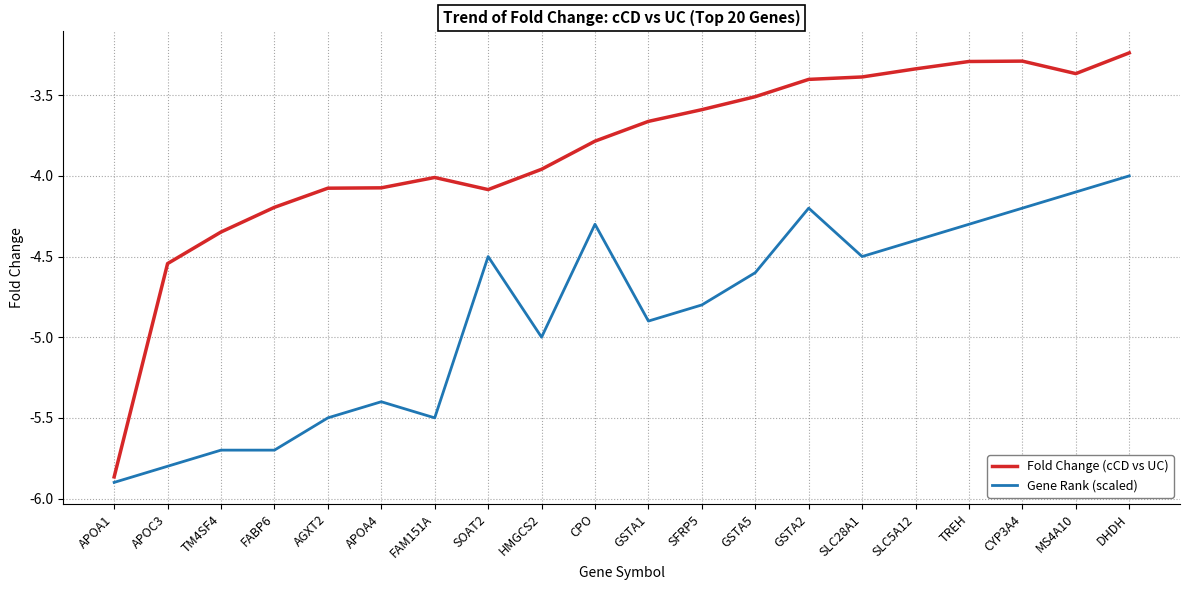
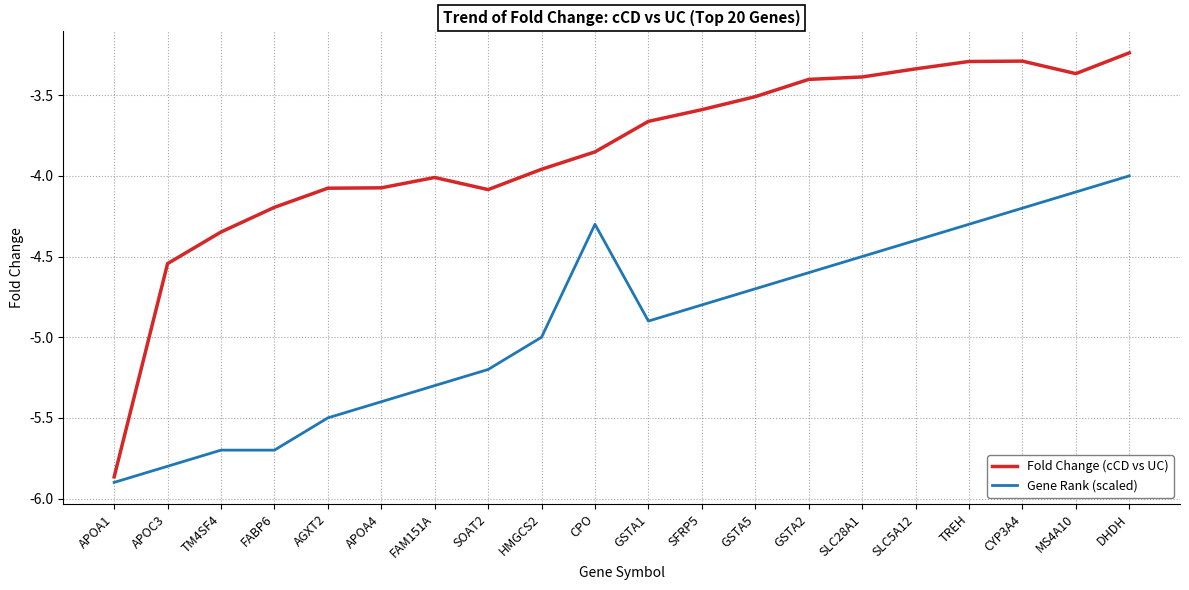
Gene Rank (scaled), FAM151A: -5.50 -> -5.30
Gene Rank (scaled), SOAT2: -4.50 -> -5.20
Fold Change (cCD vs UC), CPO: -3.78 -> -3.85
Gene Rank (scaled), GSTA5: -4.60 -> -4.70
Gene Rank (scaled), GSTA2: -4.20 -> -4.60
